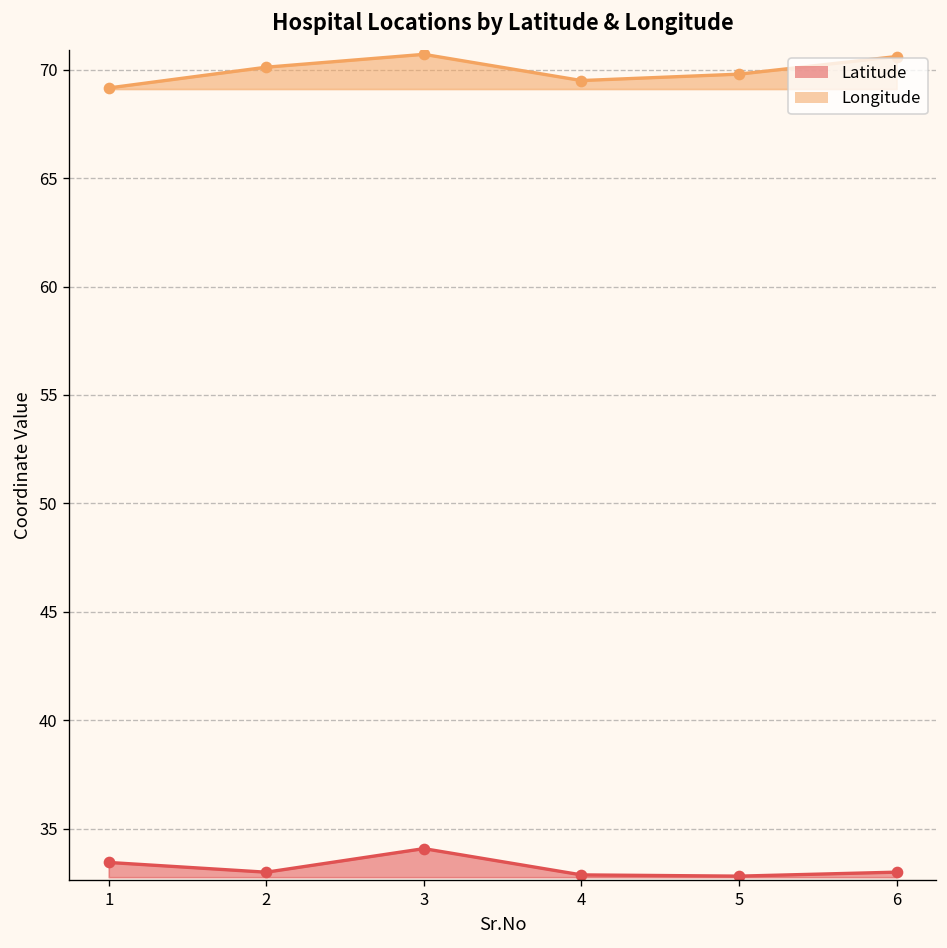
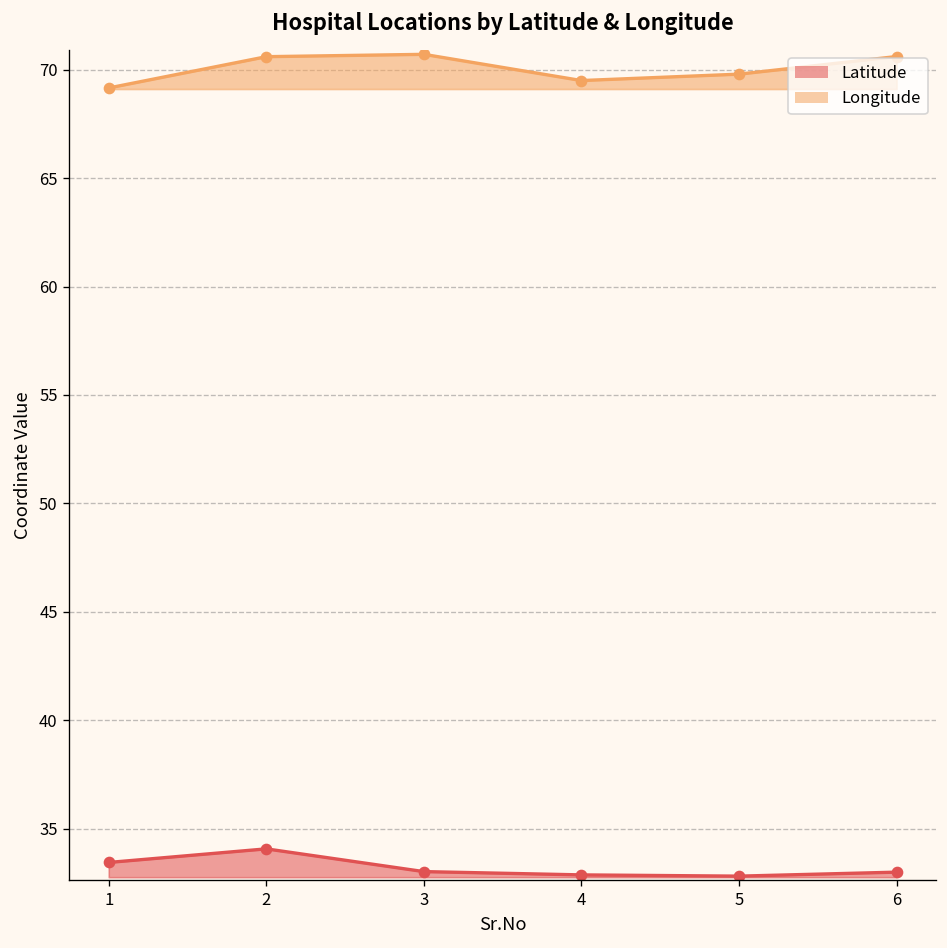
Latitude, 2: 33.0 -> 34.1
Longitude, 2: 70.1 -> 70.6
Latitude, 3: 34.1 -> 33.0
